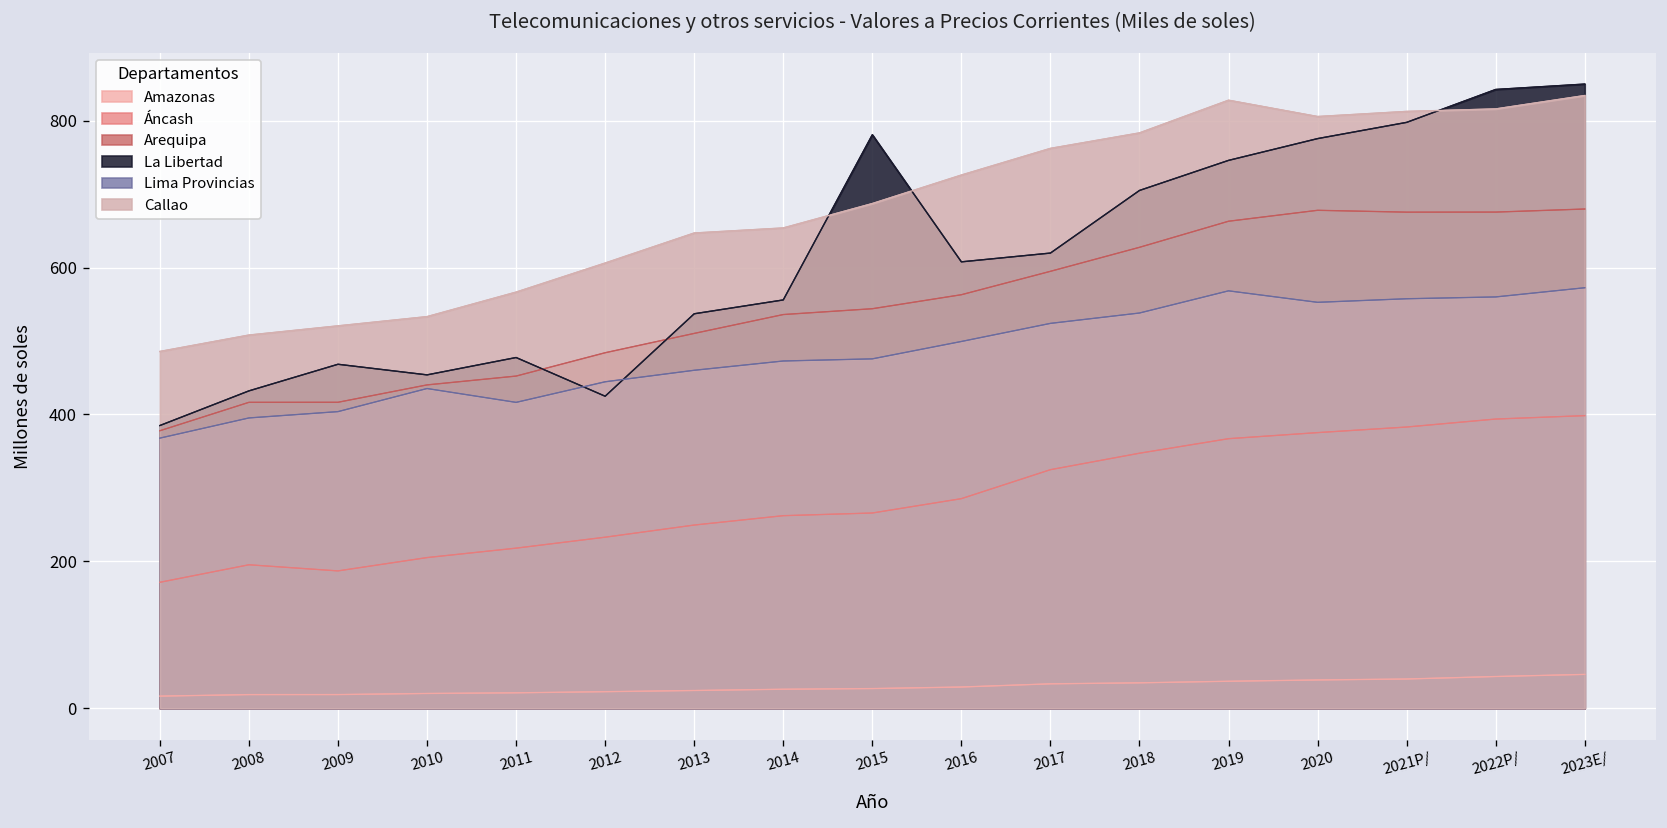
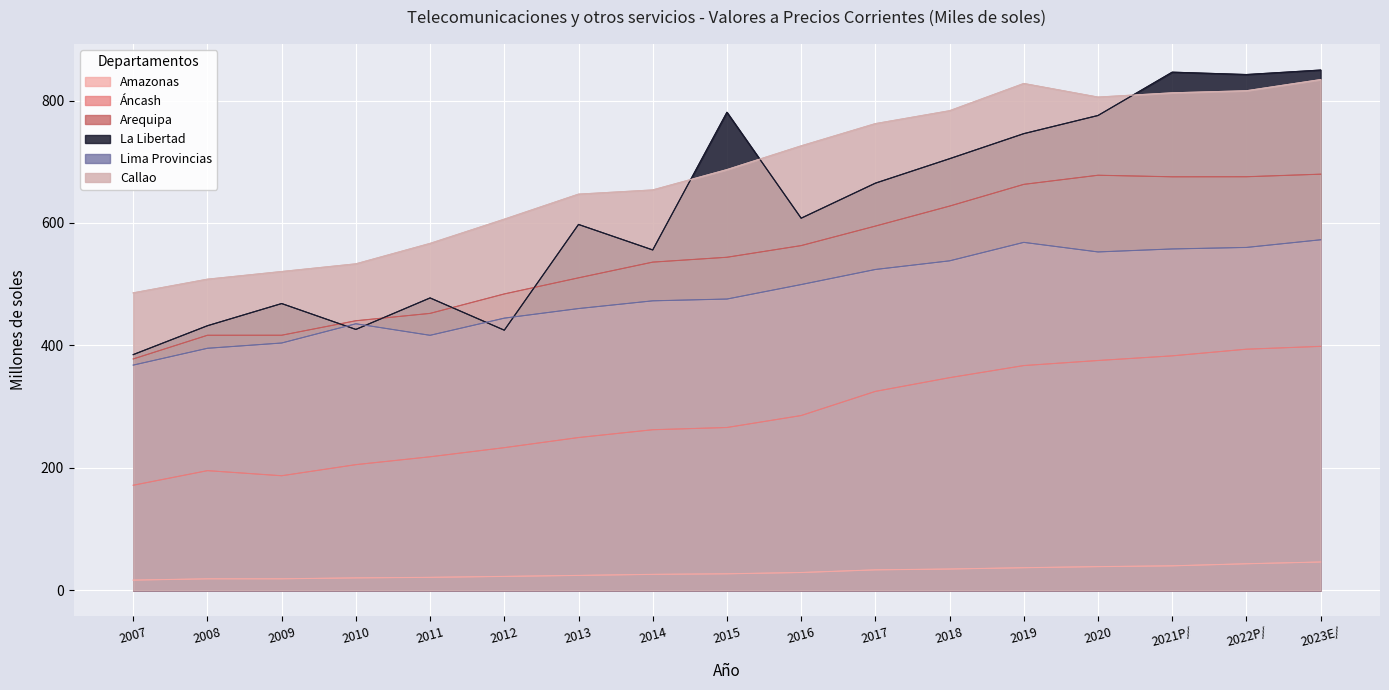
La Libertad, 2010: 450 -> 430
La Libertad, 2013: 540 -> 600
La Libertad, 2017: 620 -> 660
La Libertad, 2021P/: 800 -> 850
